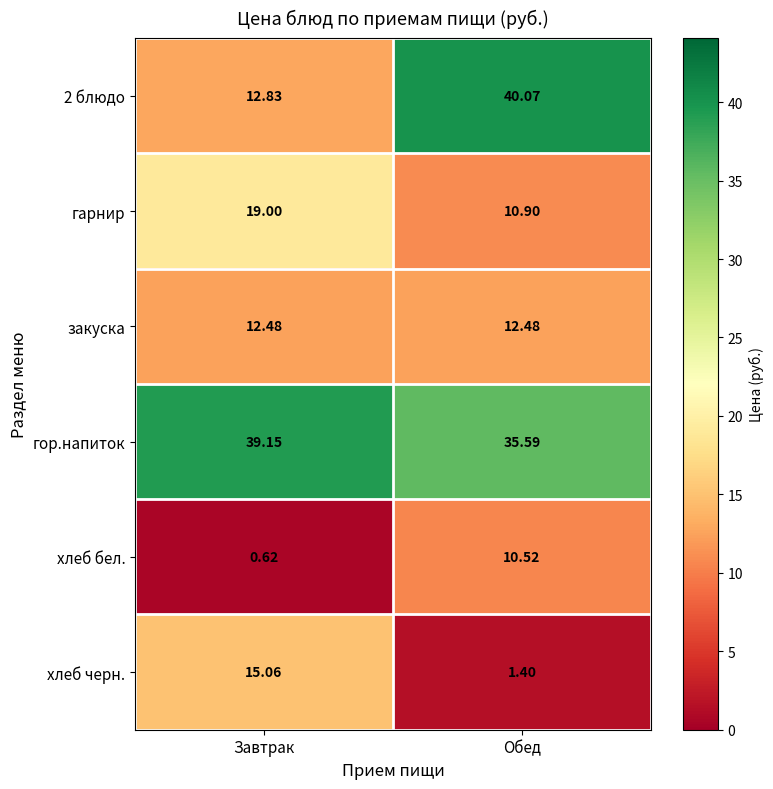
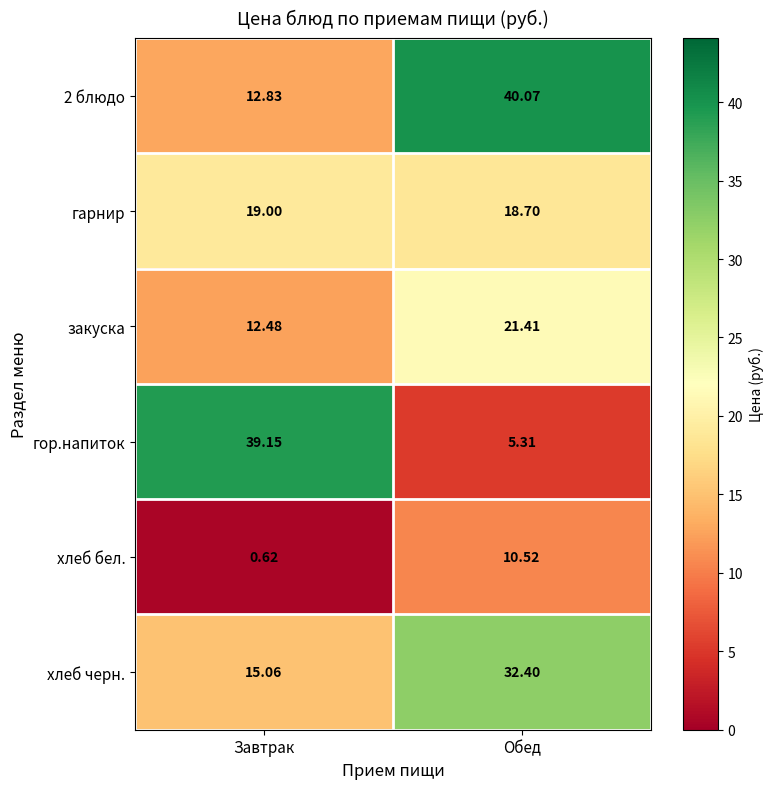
гарнир, Обед: 10.90 -> 18.70
закуска, Обед: 12.48 -> 21.41
гор.напиток, Обед: 35.59 -> 5.31
хлеб черн., Обед: 1.40 -> 32.40
